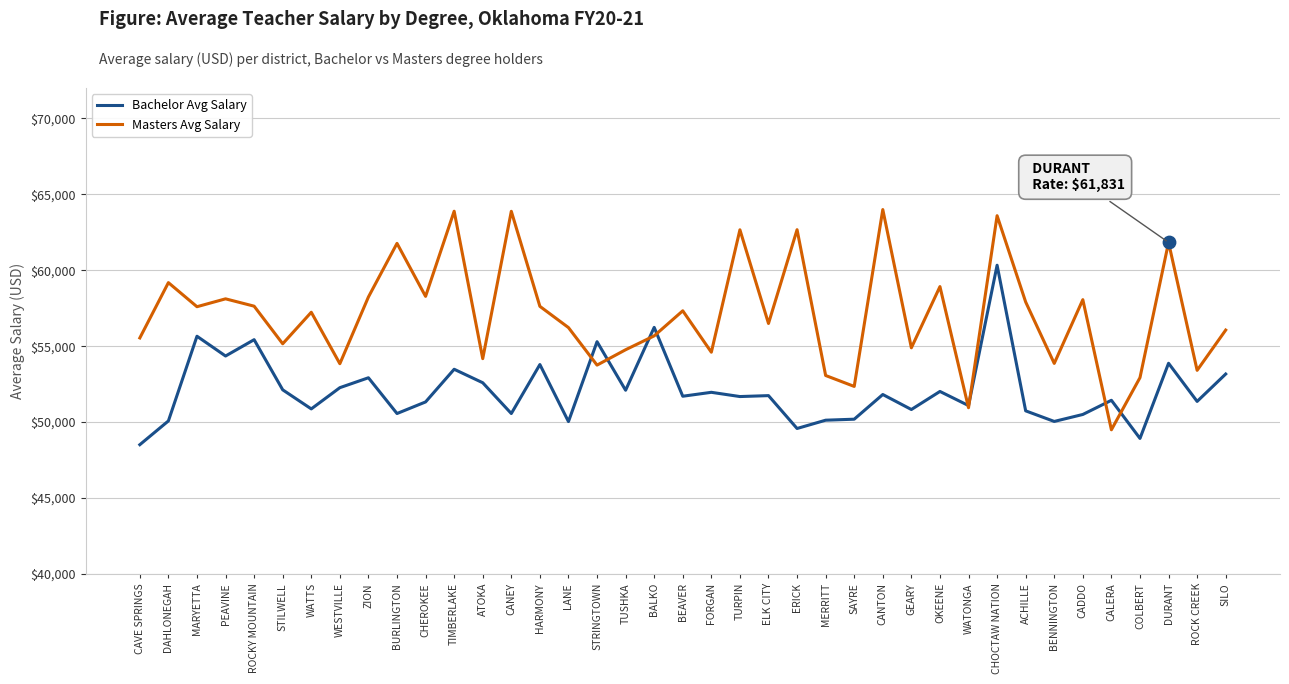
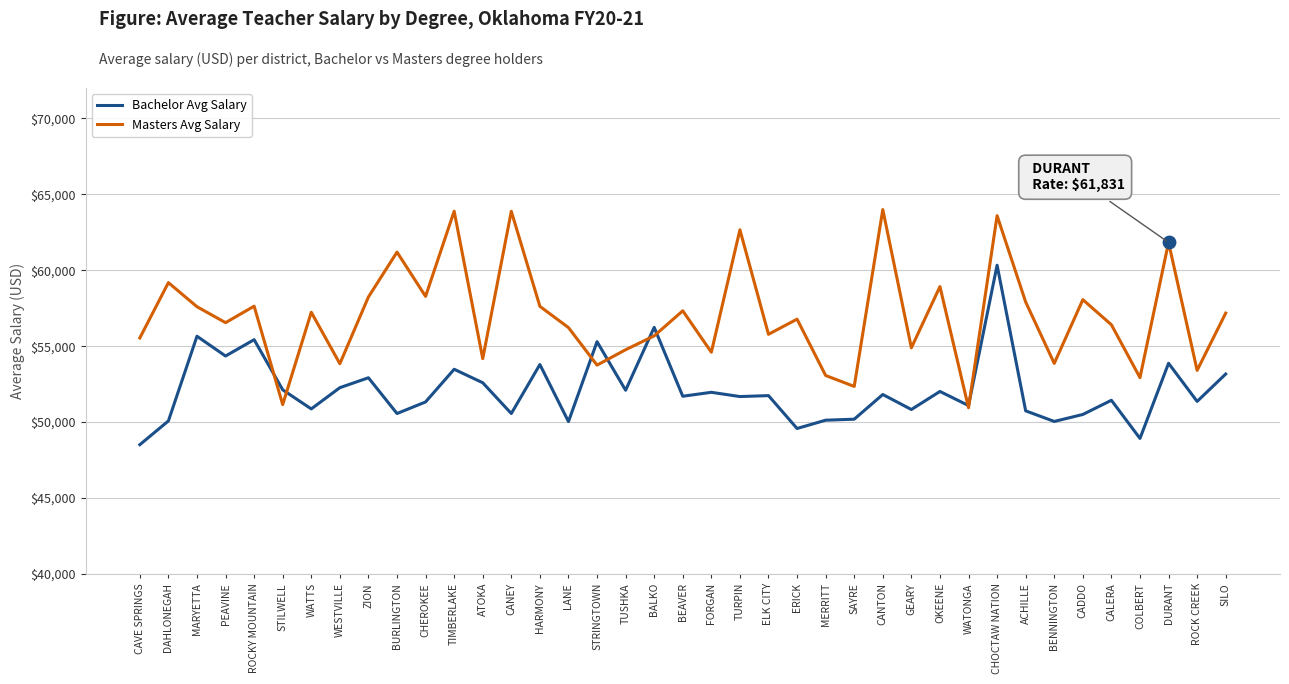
Masters Avg Salary, PEAVINE: $58,100 -> $56,500
Masters Avg Salary, STILWELL: $55,200 -> $51,200
Masters Avg Salary, BURLINGTON: $61,800 -> $61,200
Masters Avg Salary, ELK CITY: $56,500 -> $55,800
Masters Avg Salary, ERICK: $62,700 -> $56,800
Masters Avg Salary, CALERA: $49,500 -> $56,400
Masters Avg Salary, SILO: $56,100 -> $57,200
